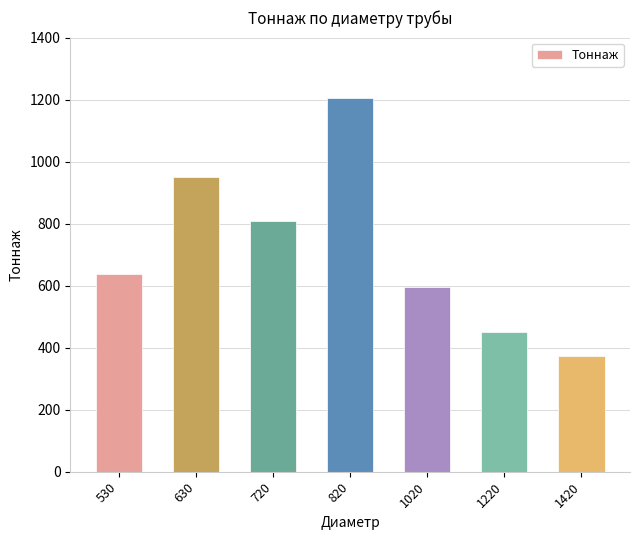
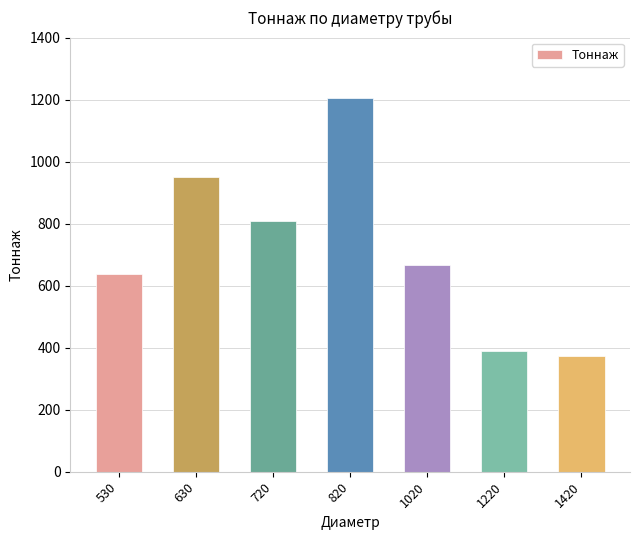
1020: 600 -> 670
1220: 450 -> 390
